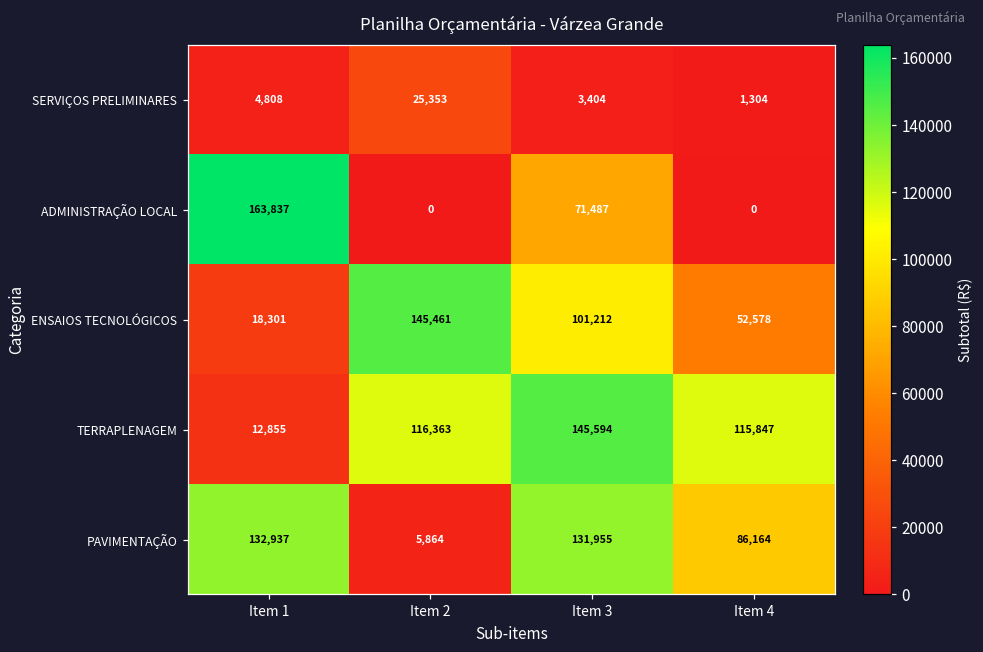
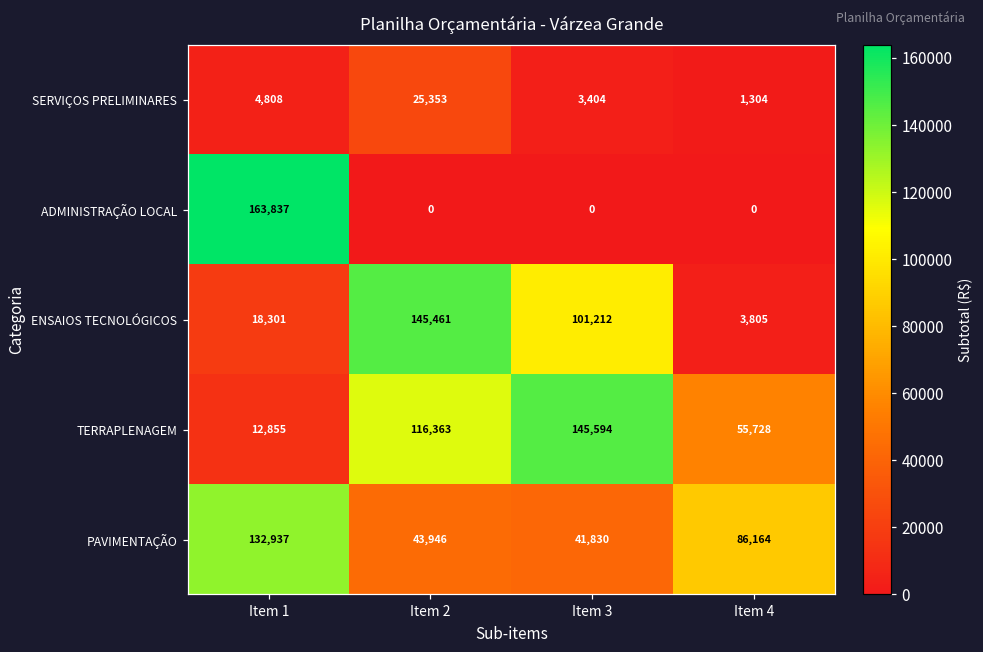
ADMINISTRAÇÃO LOCAL, Item 3: 71,487 -> 0
ENSAIOS TECNOLÓGICOS, Item 4: 52,578 -> 3,805
TERRAPLENAGEM, Item 4: 115,847 -> 55,728
PAVIMENTAÇÃO, Item 2: 5,864 -> 43,946
PAVIMENTAÇÃO, Item 3: 131,955 -> 41,830
